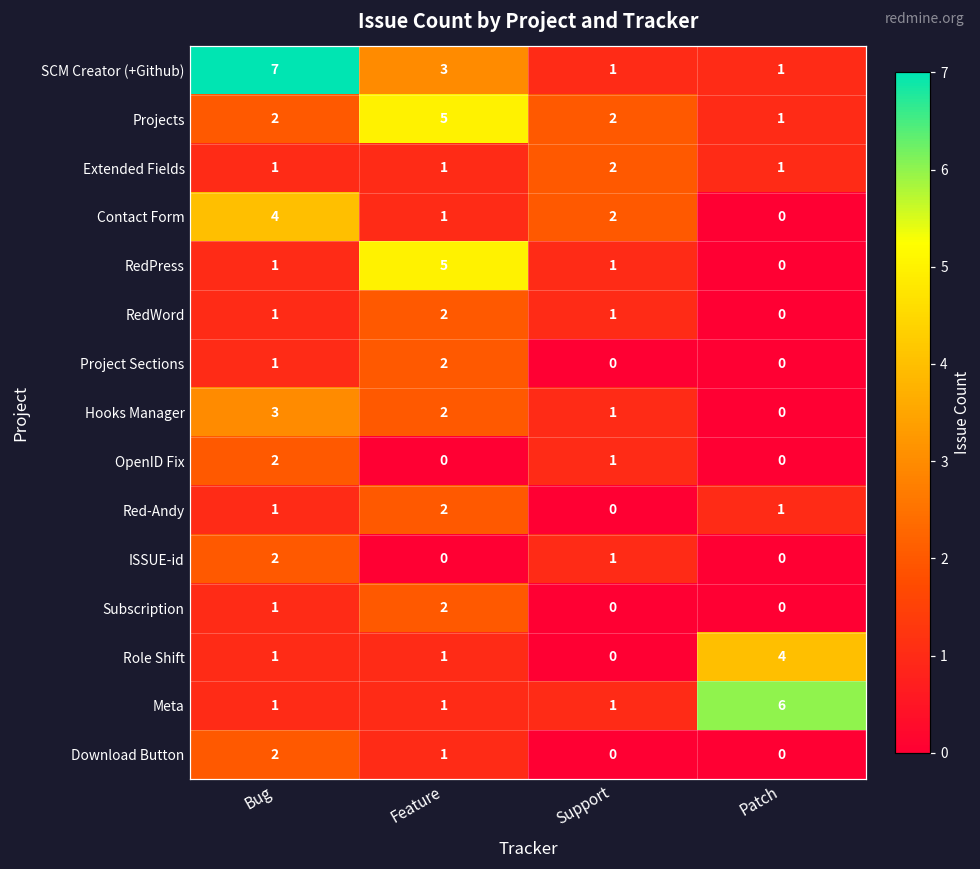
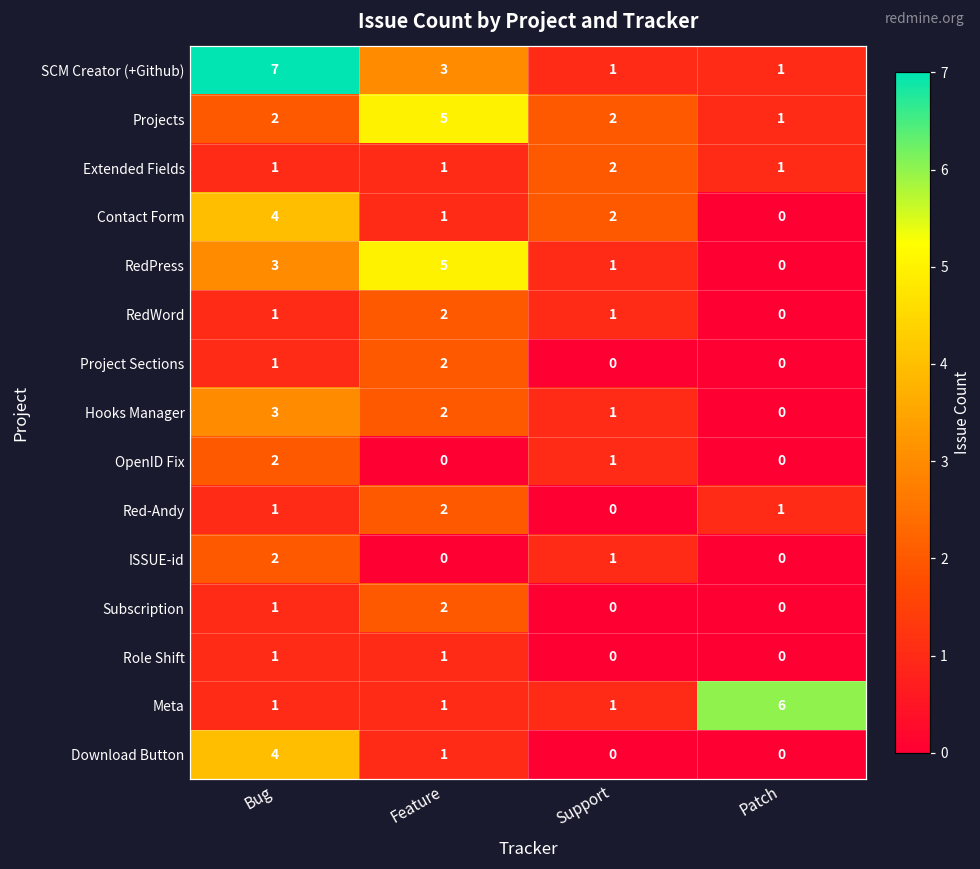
RedPress, Bug: 1 -> 3
Role Shift, Patch: 4 -> 0
Download Button, Bug: 2 -> 4
